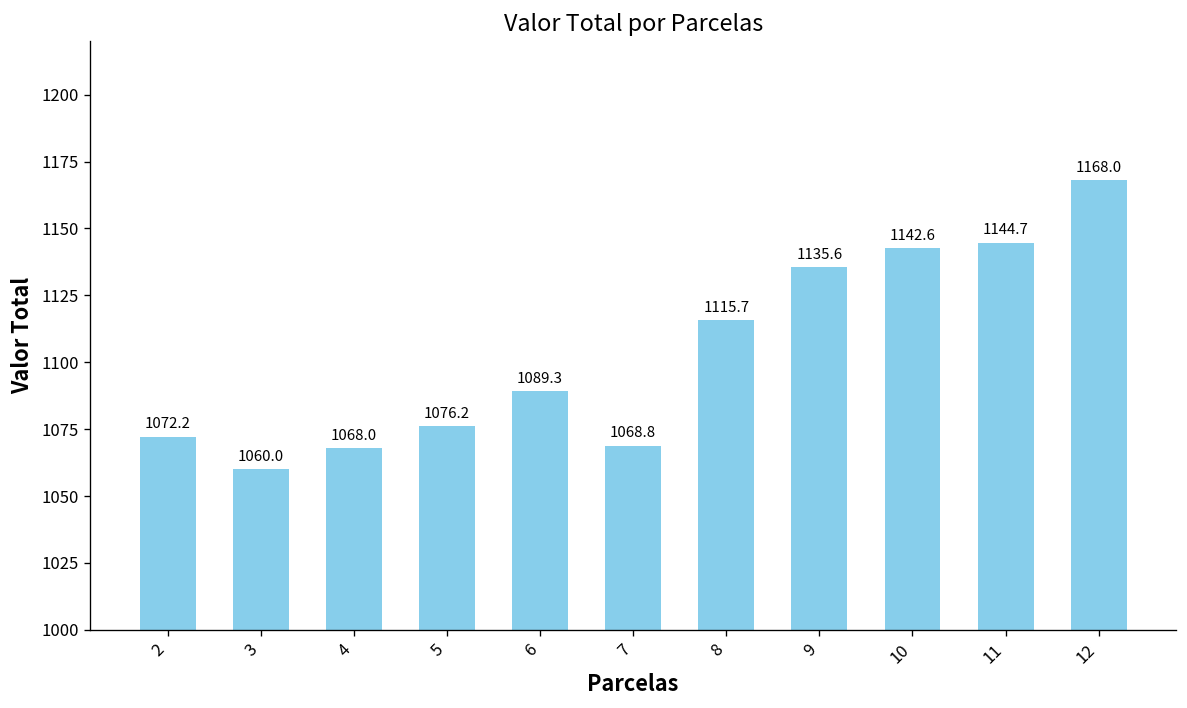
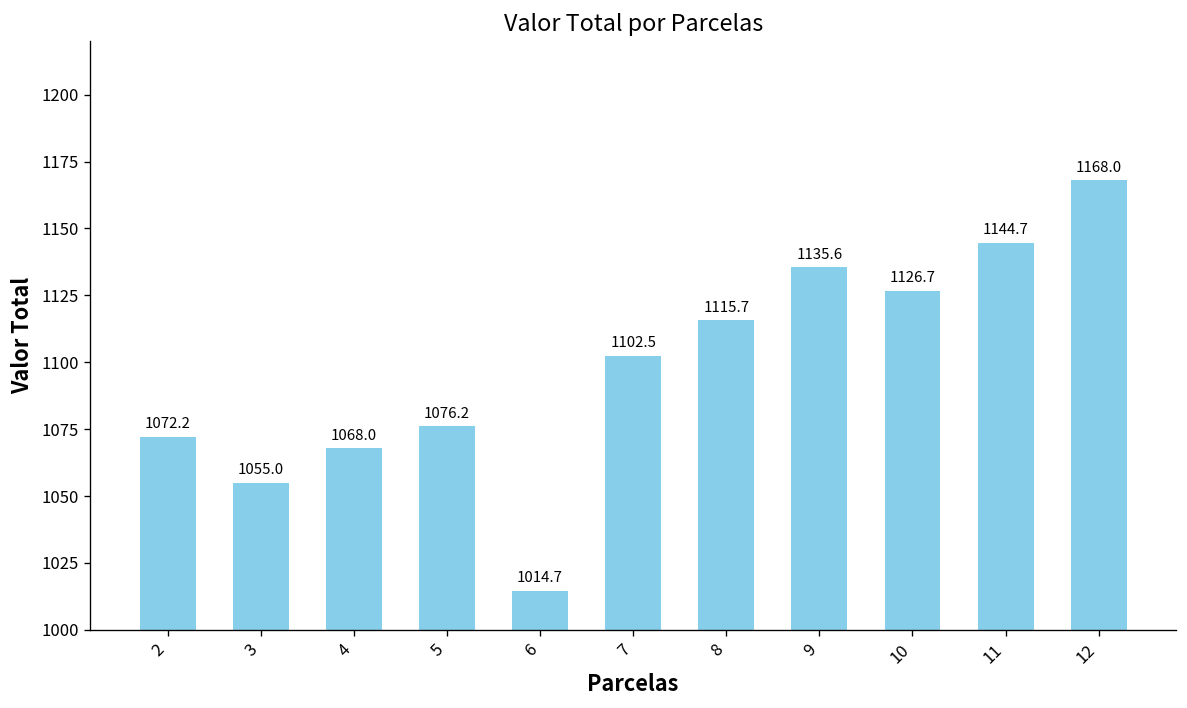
3: 1060.0 -> 1055.0
6: 1089.3 -> 1014.7
7: 1068.8 -> 1102.5
10: 1142.6 -> 1126.7
